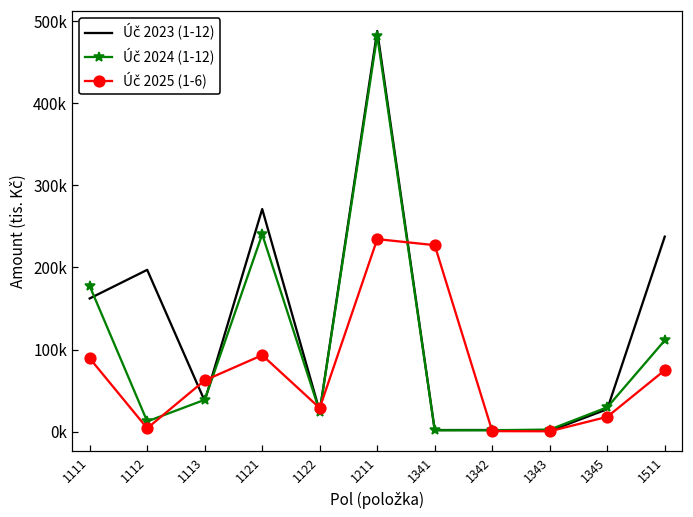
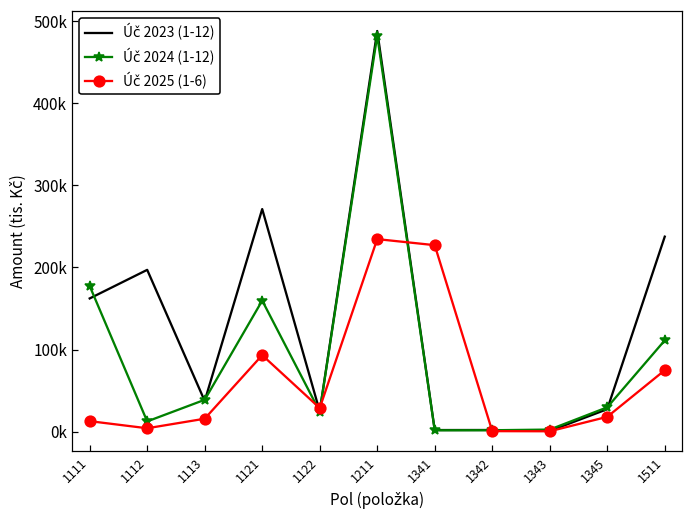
Úč 2025 (1-6), 1111: 90000 -> 10000
Úč 2025 (1-6), 1113: 60000 -> 20000
Úč 2024 (1-12), 1121: 240000 -> 160000
